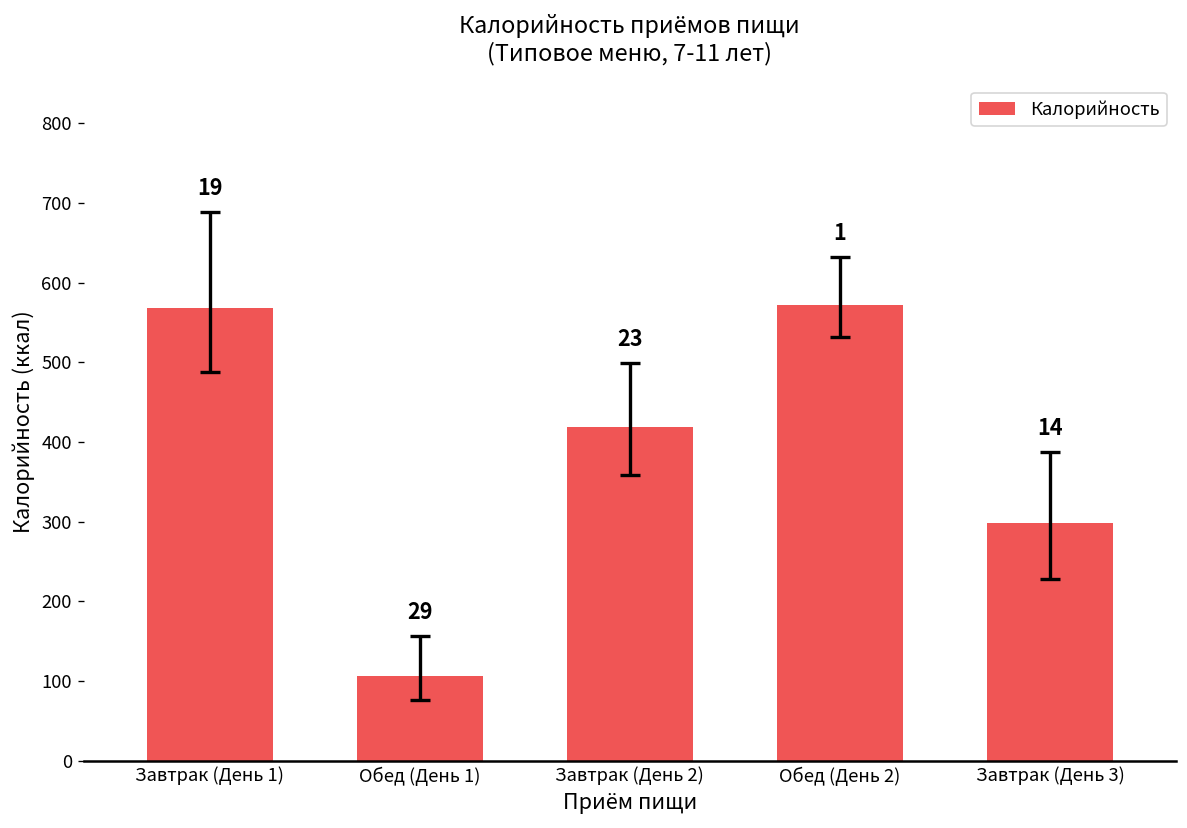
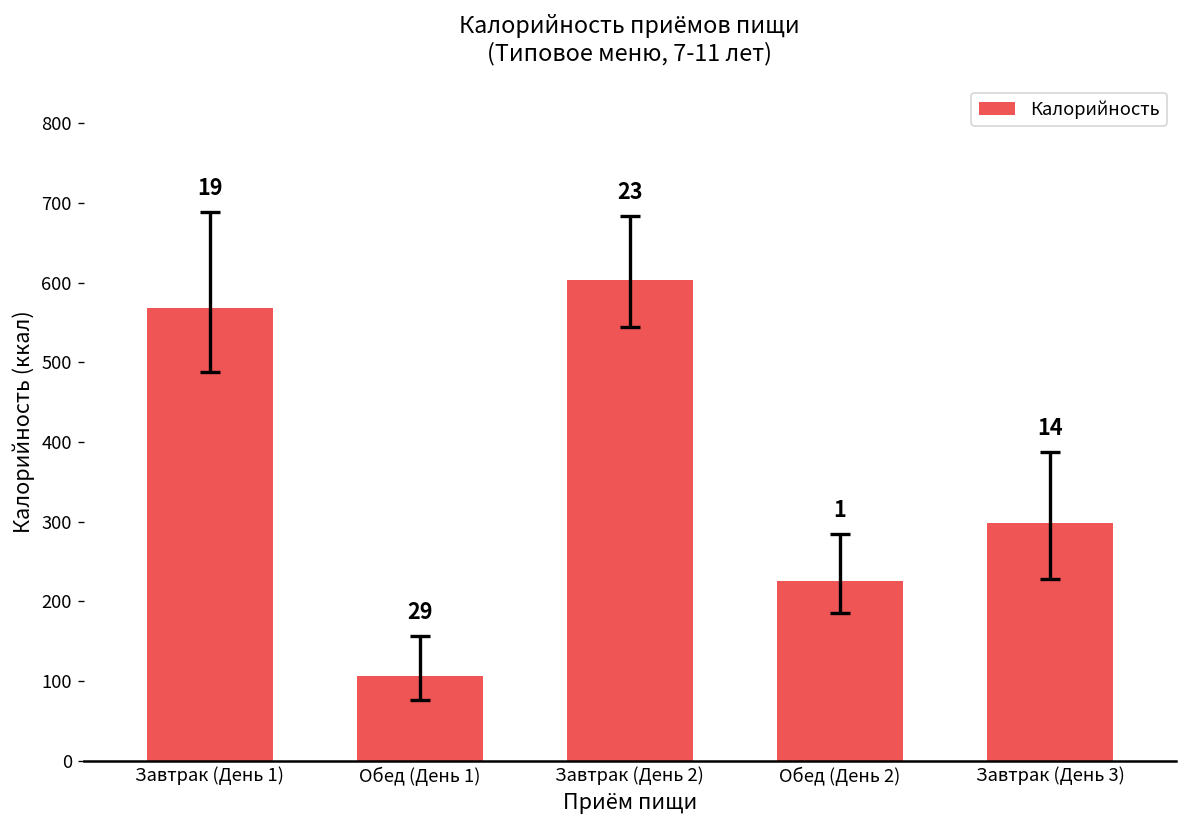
Калорийность, Завтрак (День 2): 420 -> 600
Калорийность, Обед (День 2): 570 -> 230
